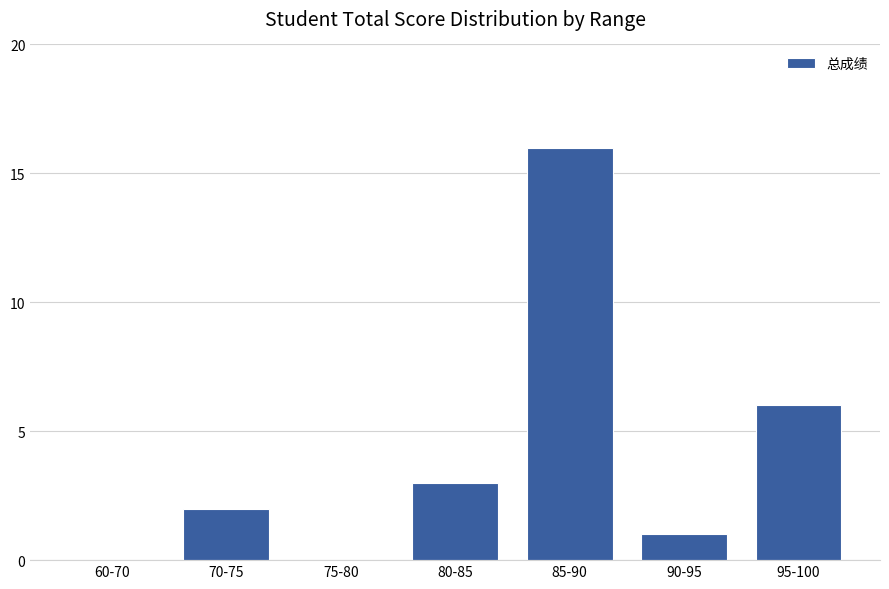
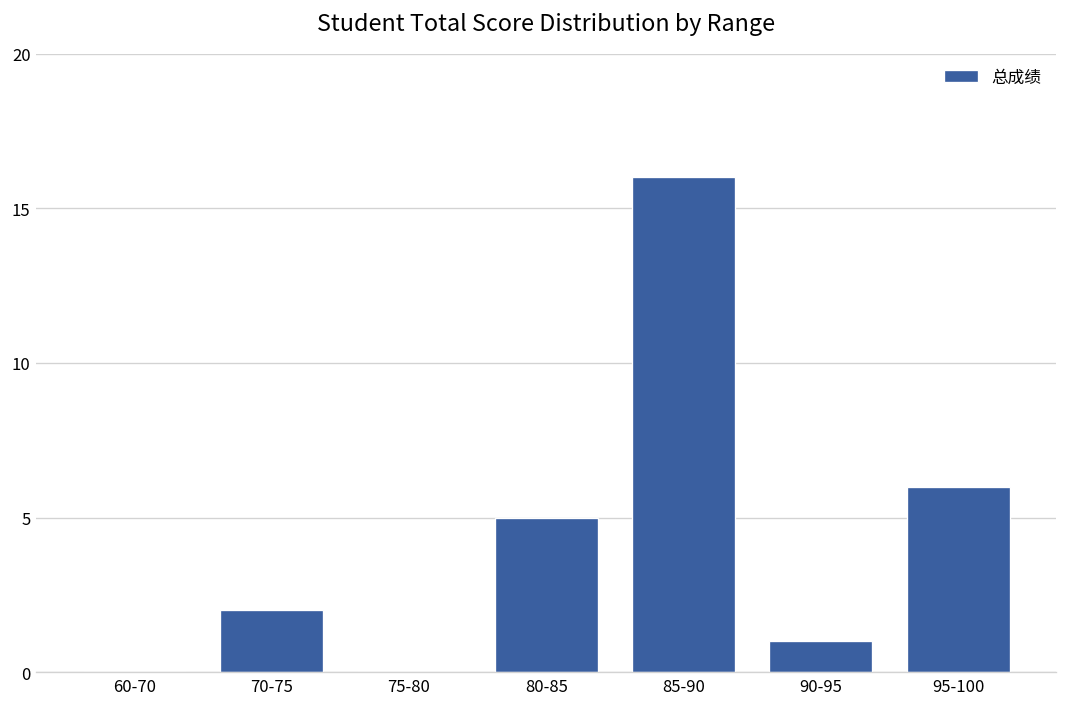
80-85: 3 -> 5
